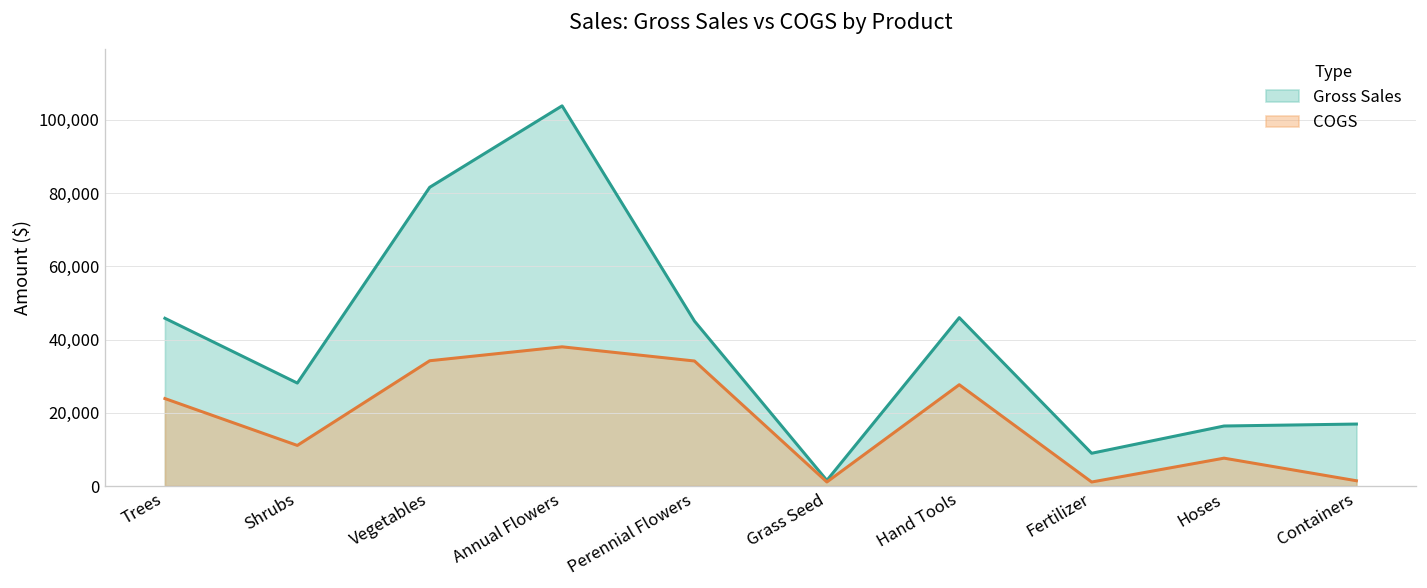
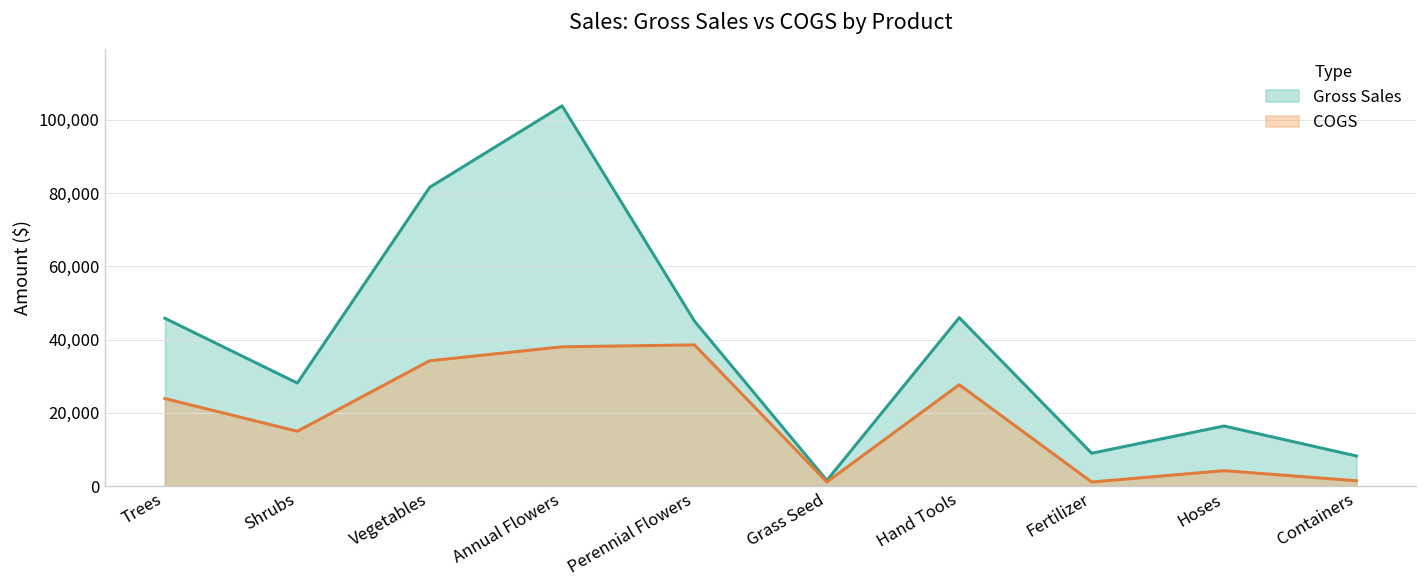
COGS, Shrubs: 11,000 -> 15,000
COGS, Perennial Flowers: 34,000 -> 39,000
COGS, Hoses: 8,000 -> 4,000
Gross Sales, Containers: 17,000 -> 8,000
